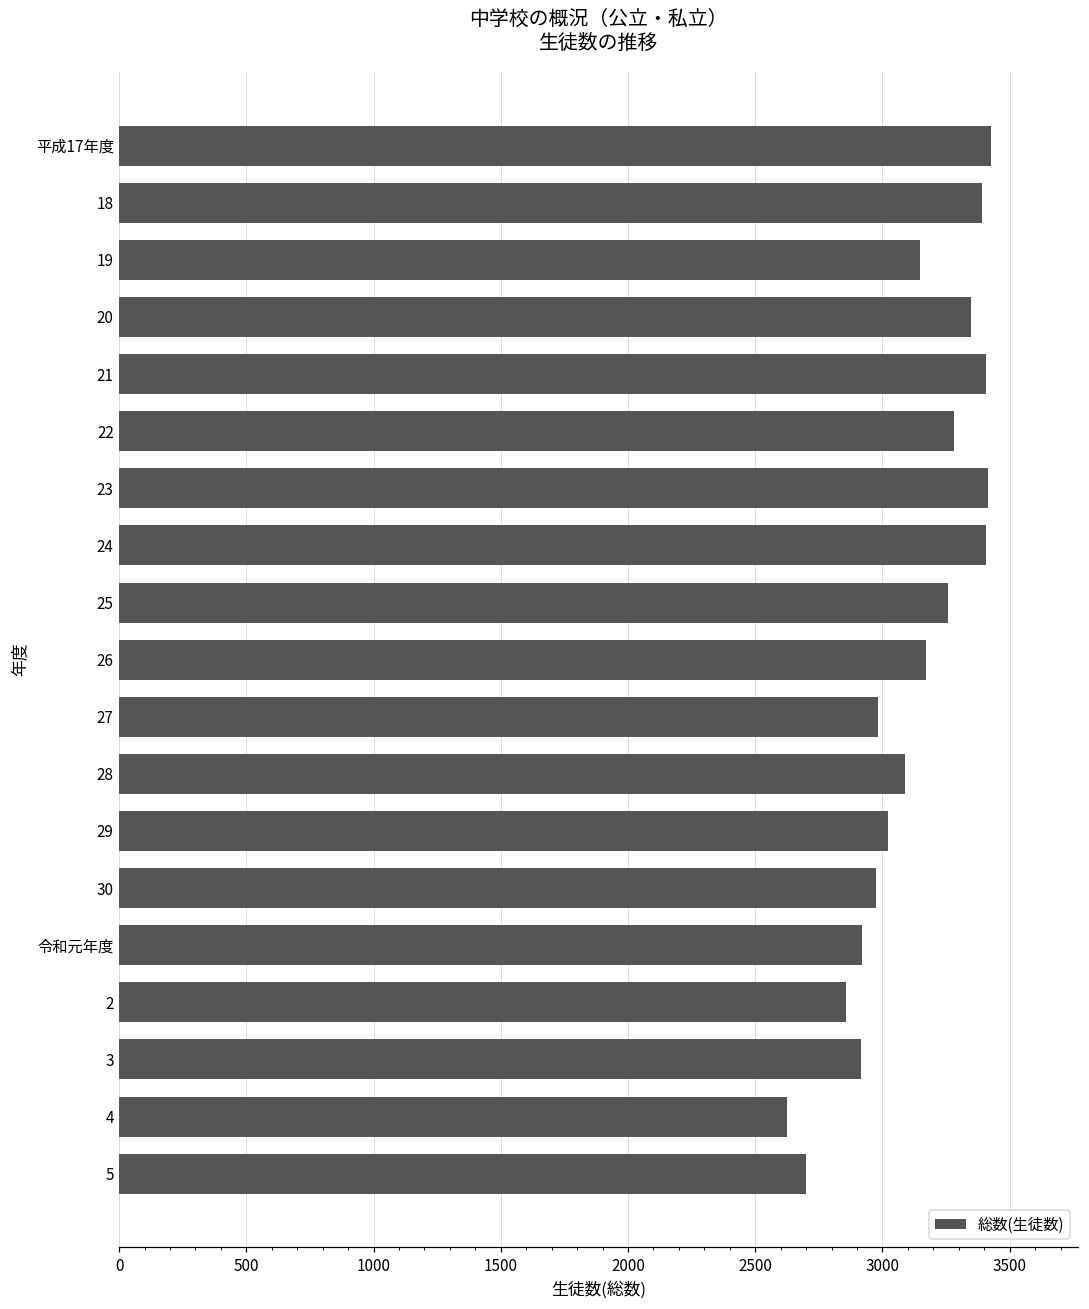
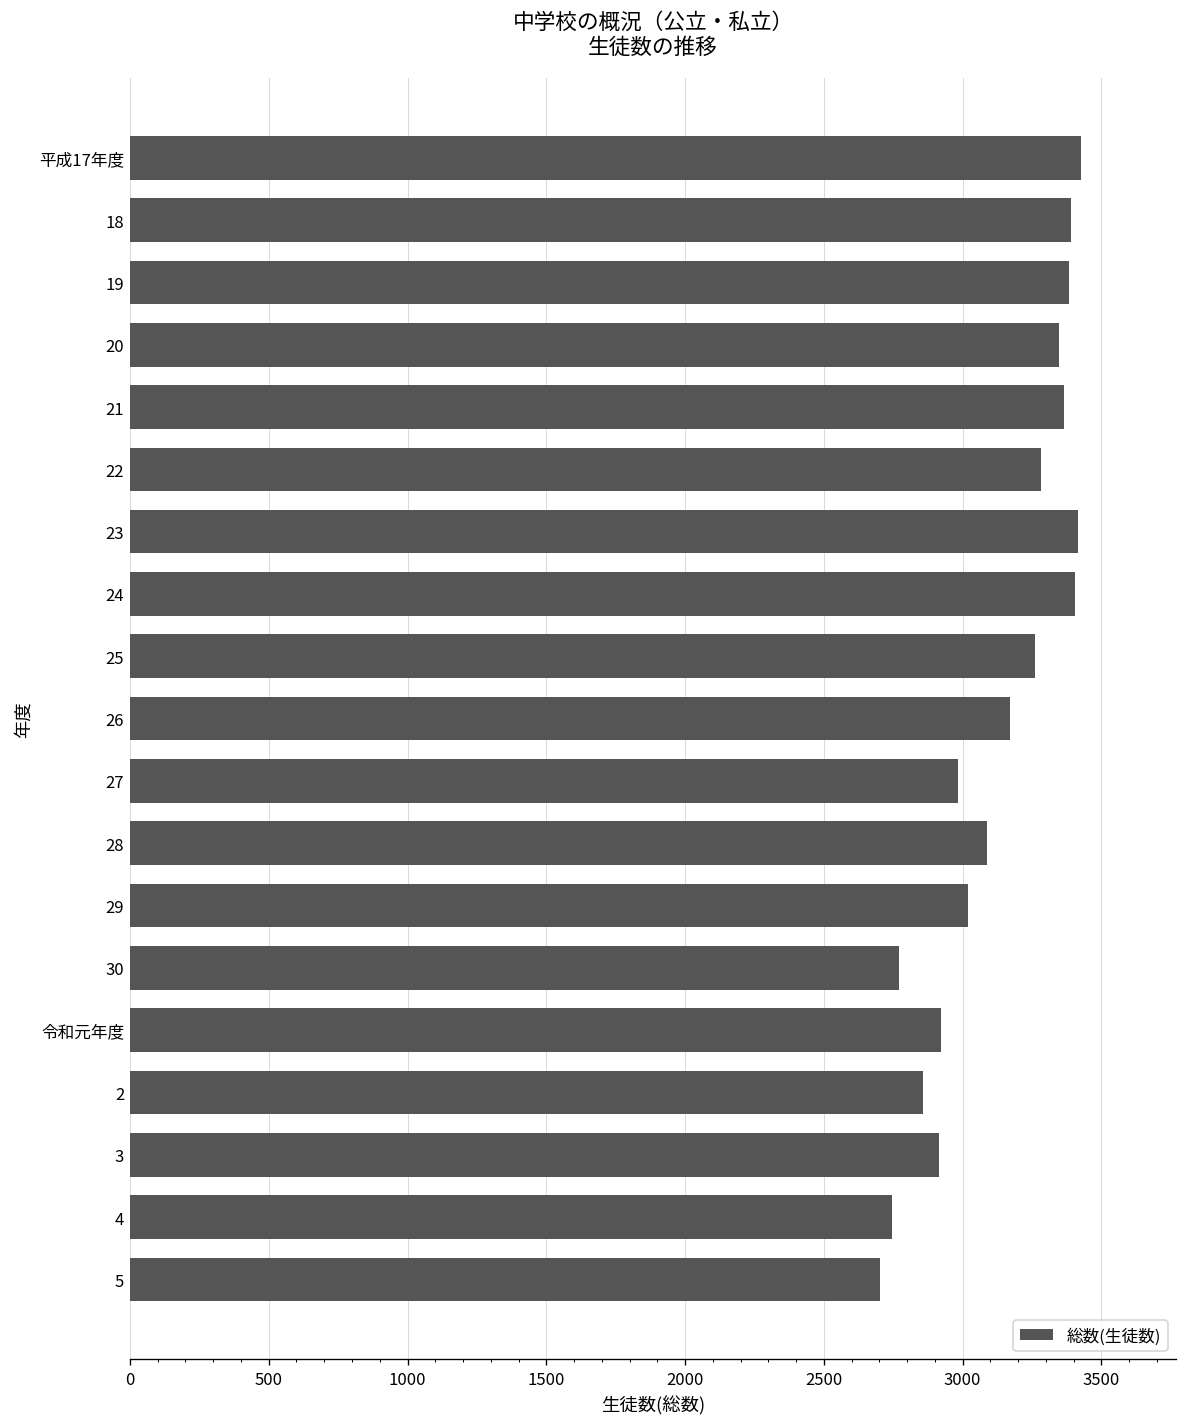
19: 3150 -> 3380
21: 3410 -> 3370
30: 2970 -> 2770
4: 2620 -> 2750
